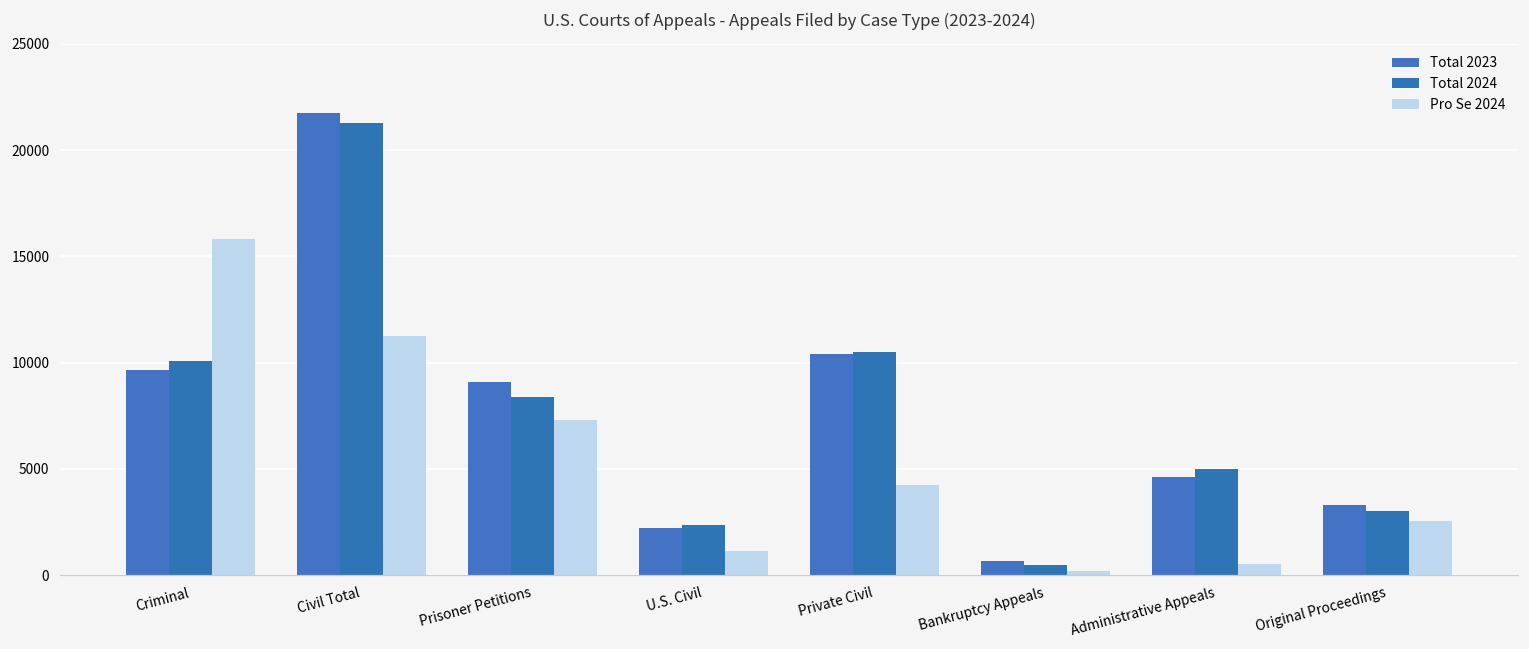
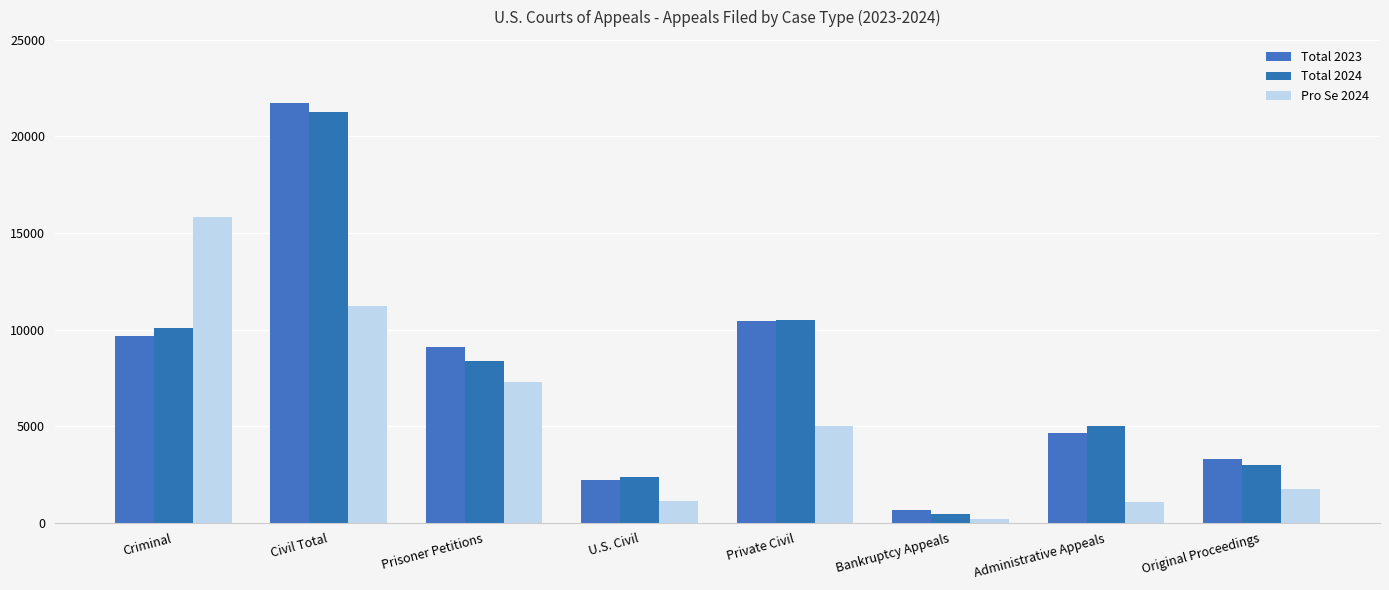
Pro Se 2024, Private Civil: 4200 -> 5000
Pro Se 2024, Administrative Appeals: 500 -> 1100
Pro Se 2024, Original Proceedings: 2500 -> 1800
